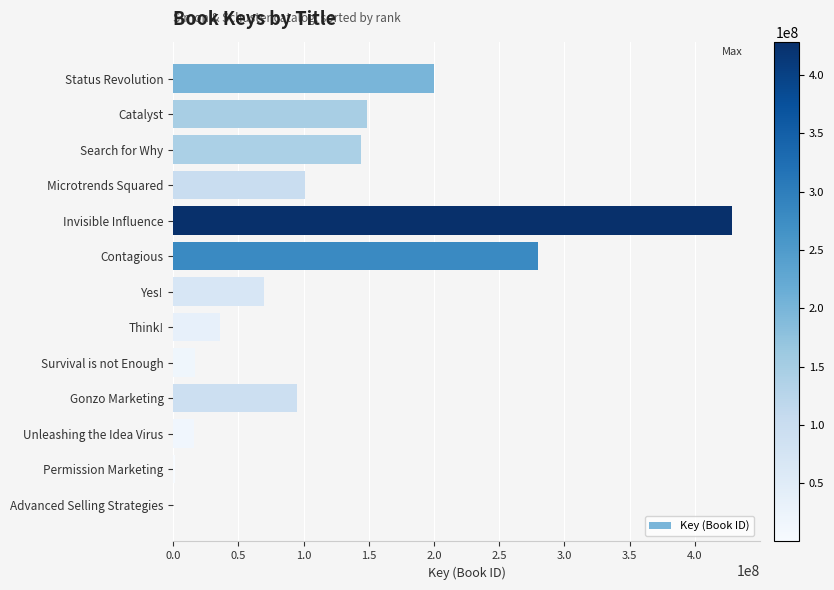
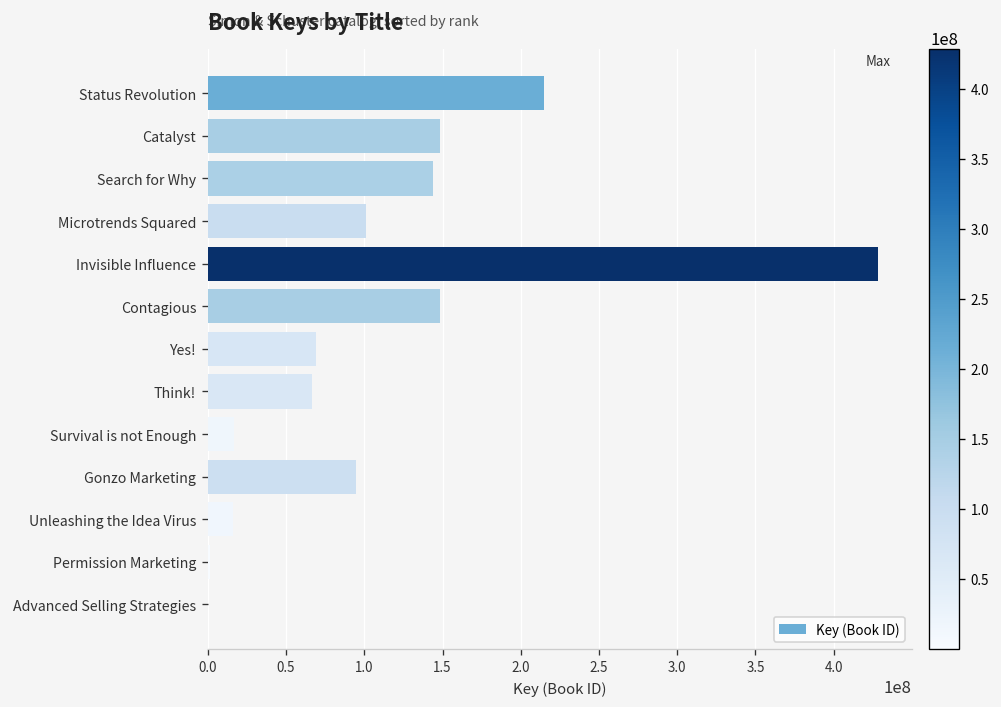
Status Revolution: 200000000 -> 215000000
Contagious: 280000000 -> 148000000
Think!: 36000000 -> 66000000
